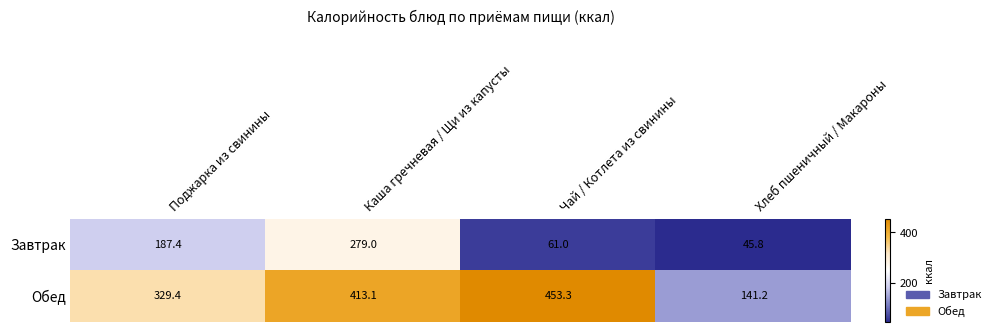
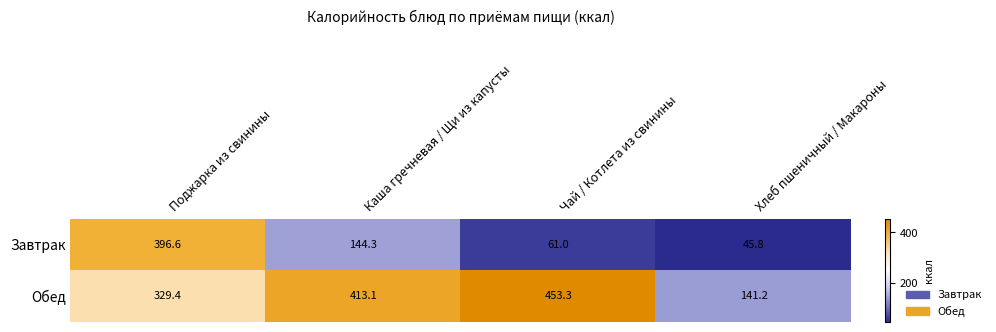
Завтрак, Поджарка из свинины: 187.4 -> 396.6
Завтрак, Каша гречневая / Щи из капусты: 279.0 -> 144.3
